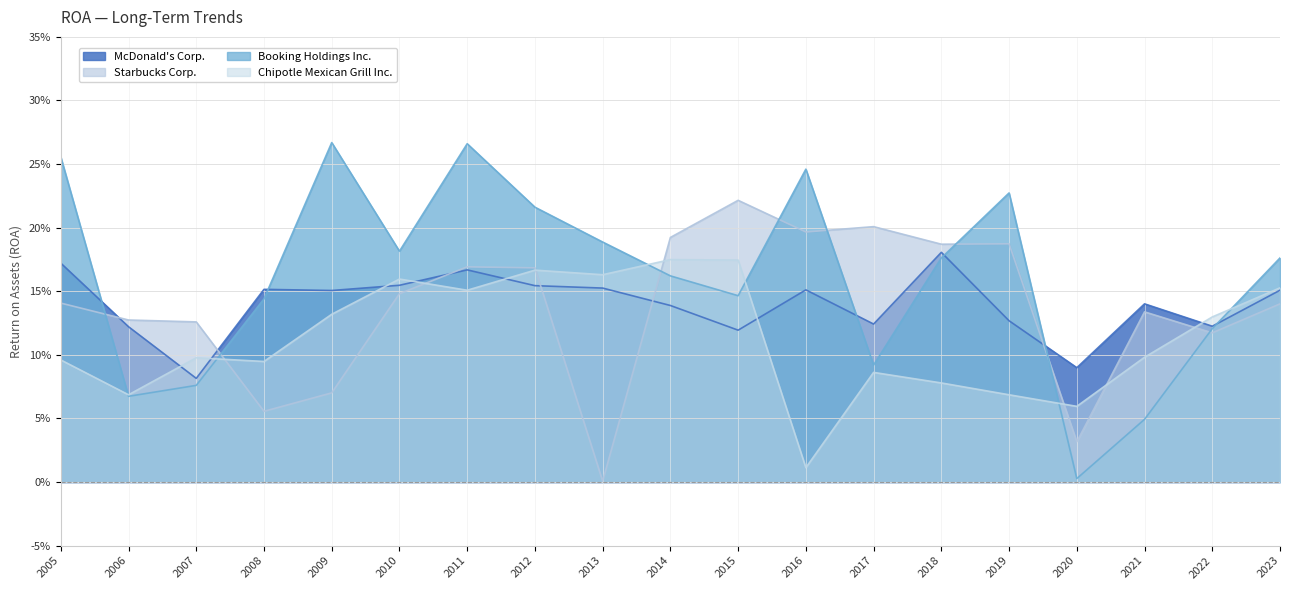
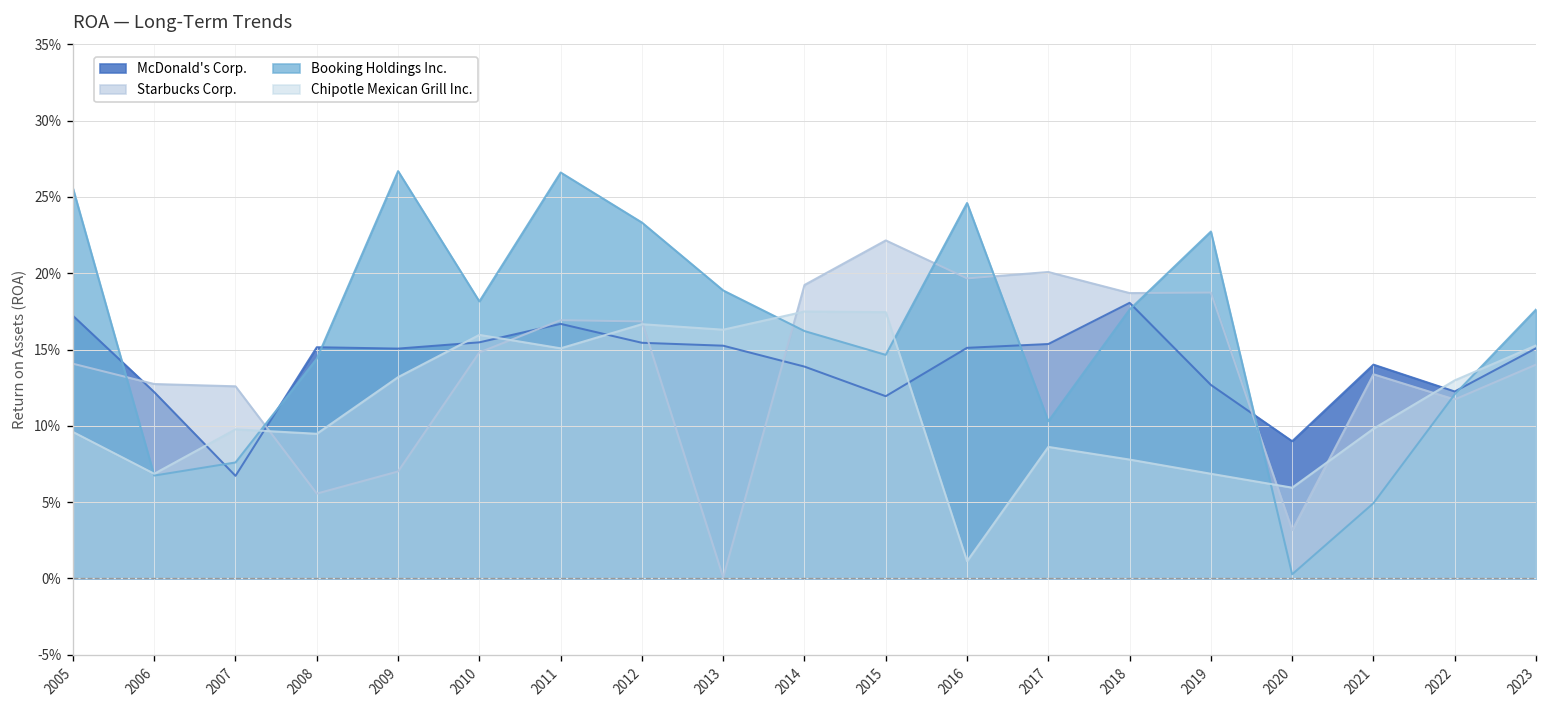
McDonald's Corp., 2007: 8.2% -> 6.7%
Booking Holdings Inc., 2012: 21.6% -> 23.3%
McDonald's Corp., 2017: 12.4% -> 15.4%
Booking Holdings Inc., 2017: 9.2% -> 10.3%
